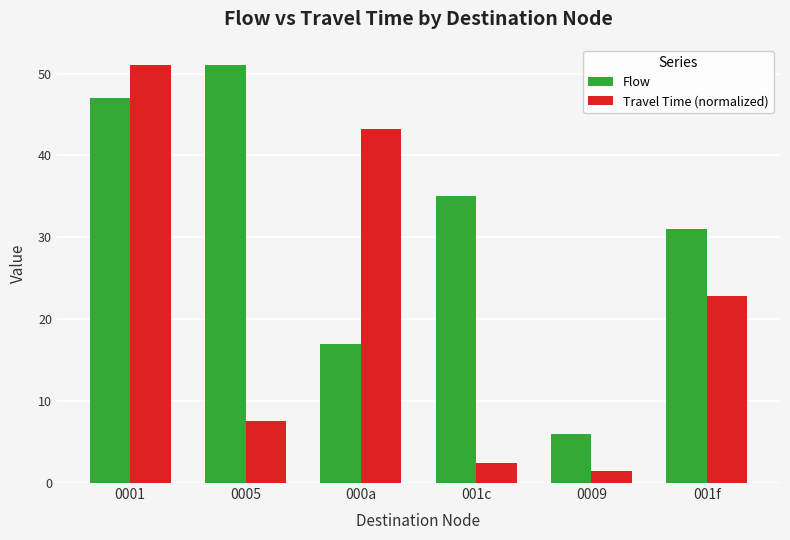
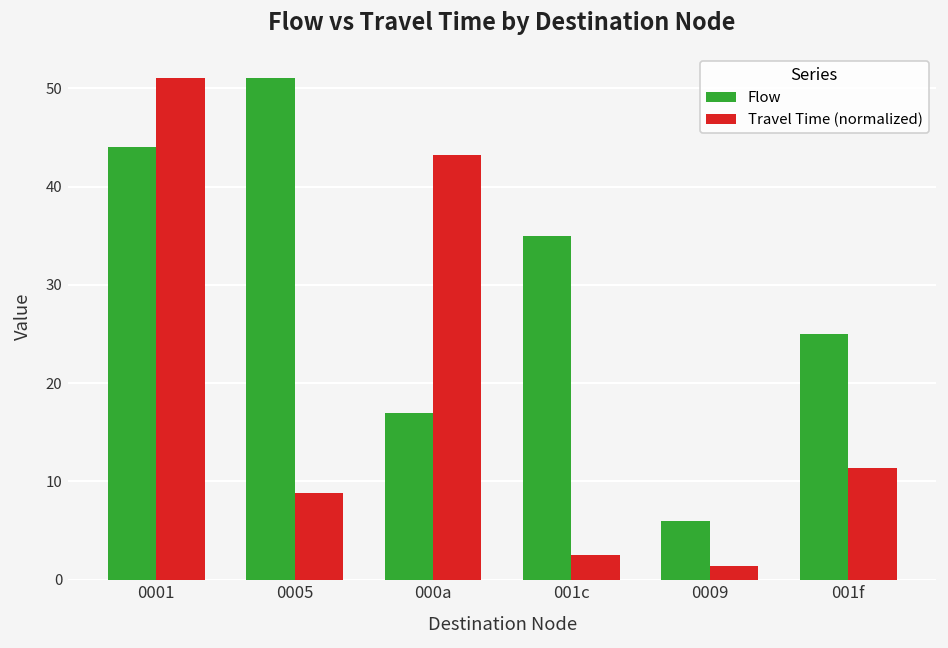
Flow, 0001: 47 -> 44
Travel Time (normalized), 0005: 8 -> 9
Flow, 001f: 31 -> 25
Travel Time (normalized), 001f: 23 -> 11
